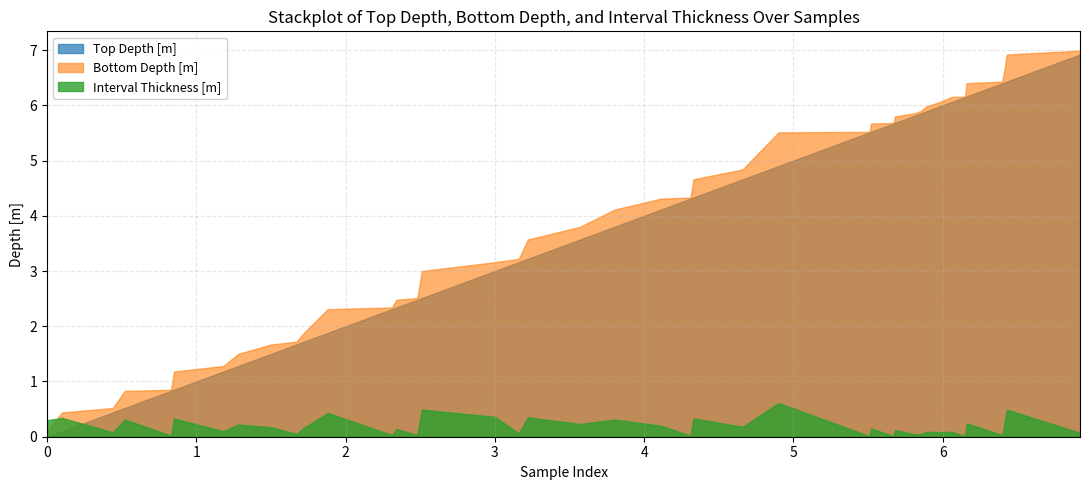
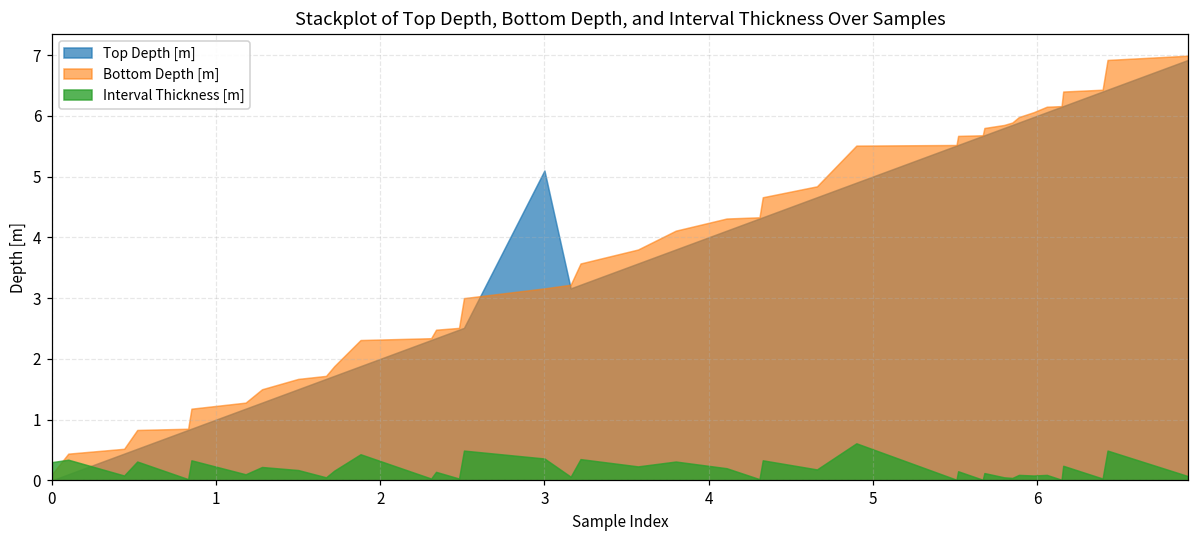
Top Depth [m], 3: 3.0 -> 5.1
